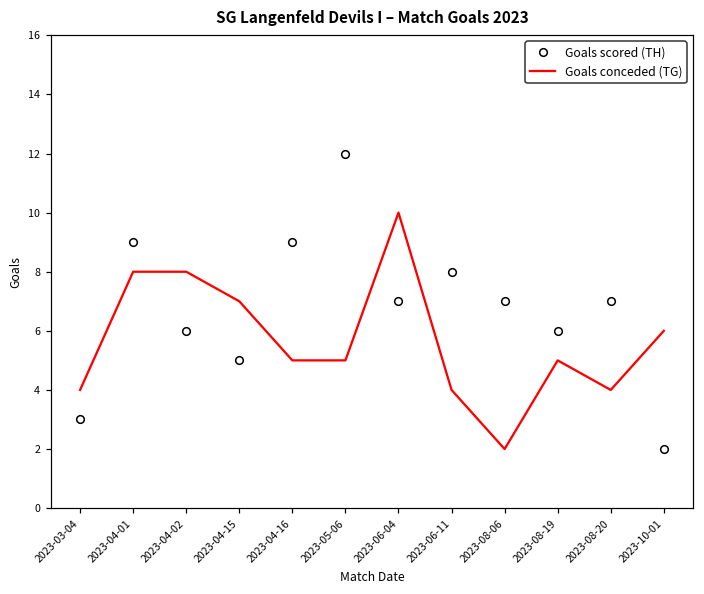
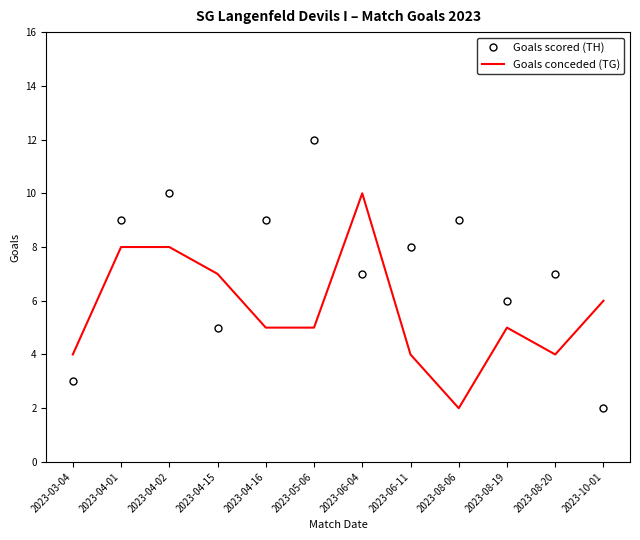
Goals scored (TH), 2023-04-02: 6 -> 10
Goals scored (TH), 2023-08-06: 7 -> 9
